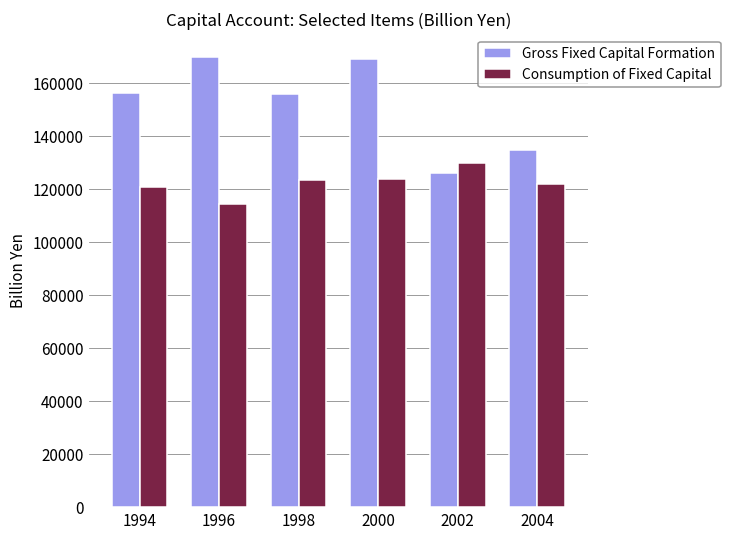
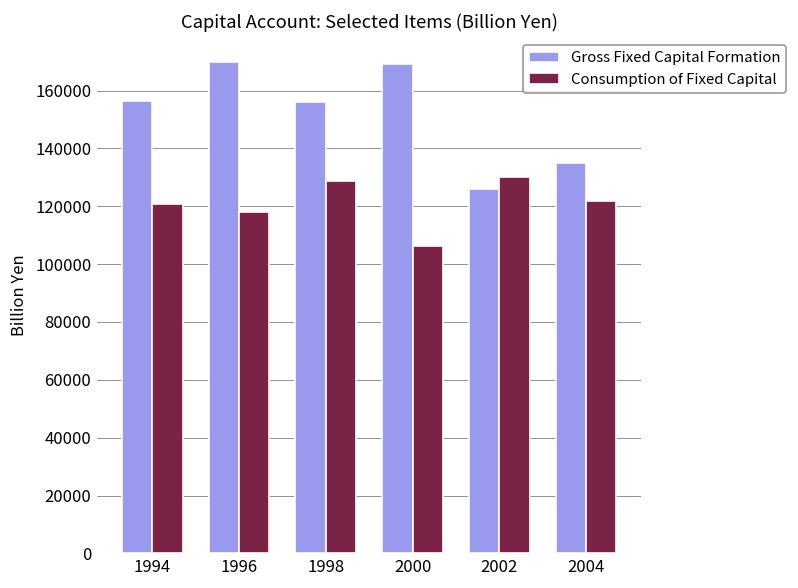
Consumption of Fixed Capital, 1996: 114000 -> 118000
Consumption of Fixed Capital, 1998: 124000 -> 129000
Consumption of Fixed Capital, 2000: 124000 -> 106000
